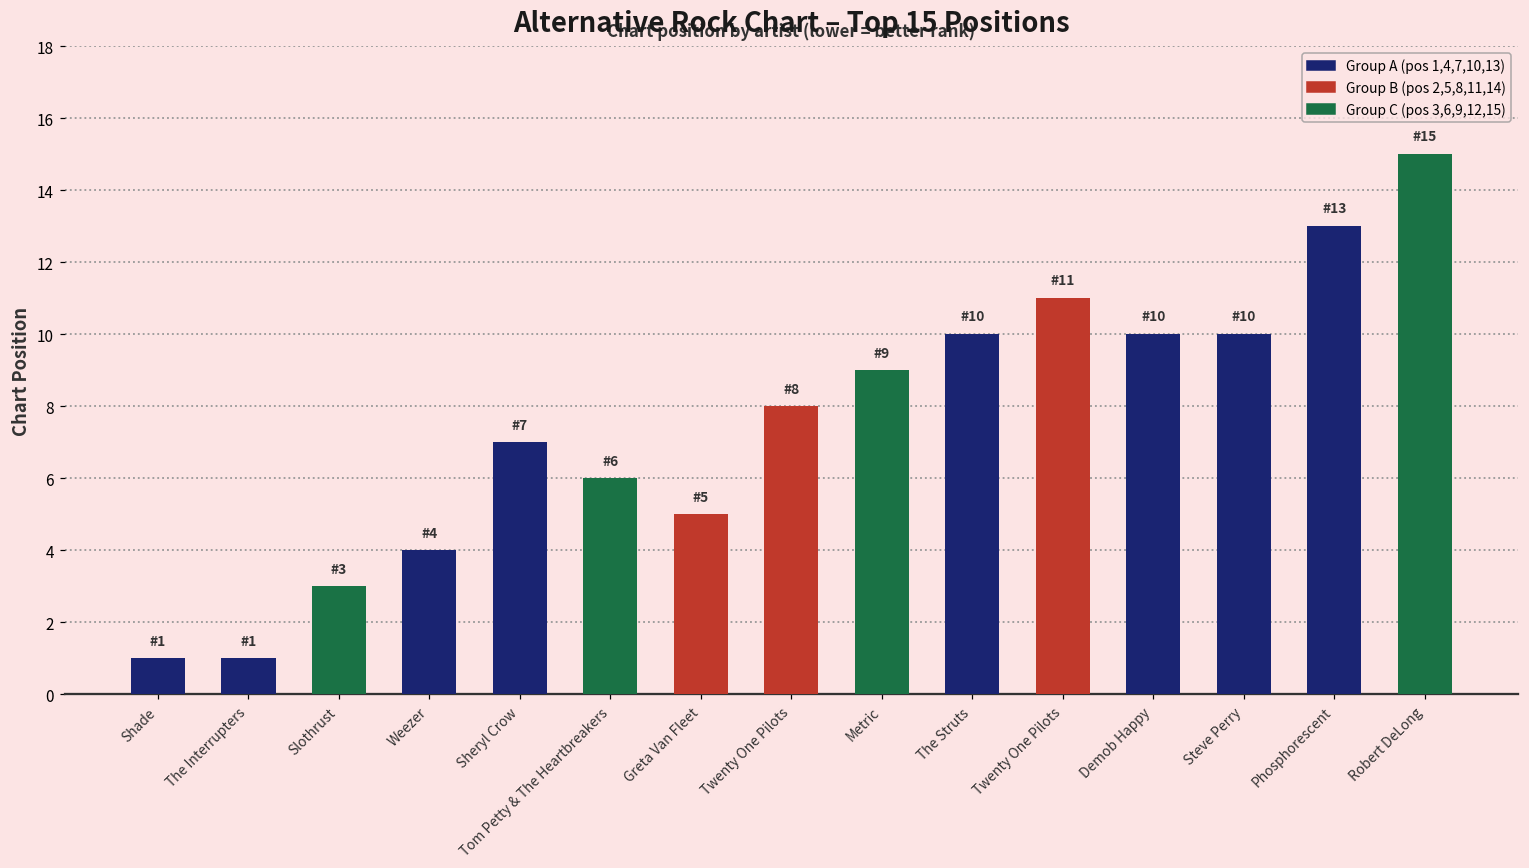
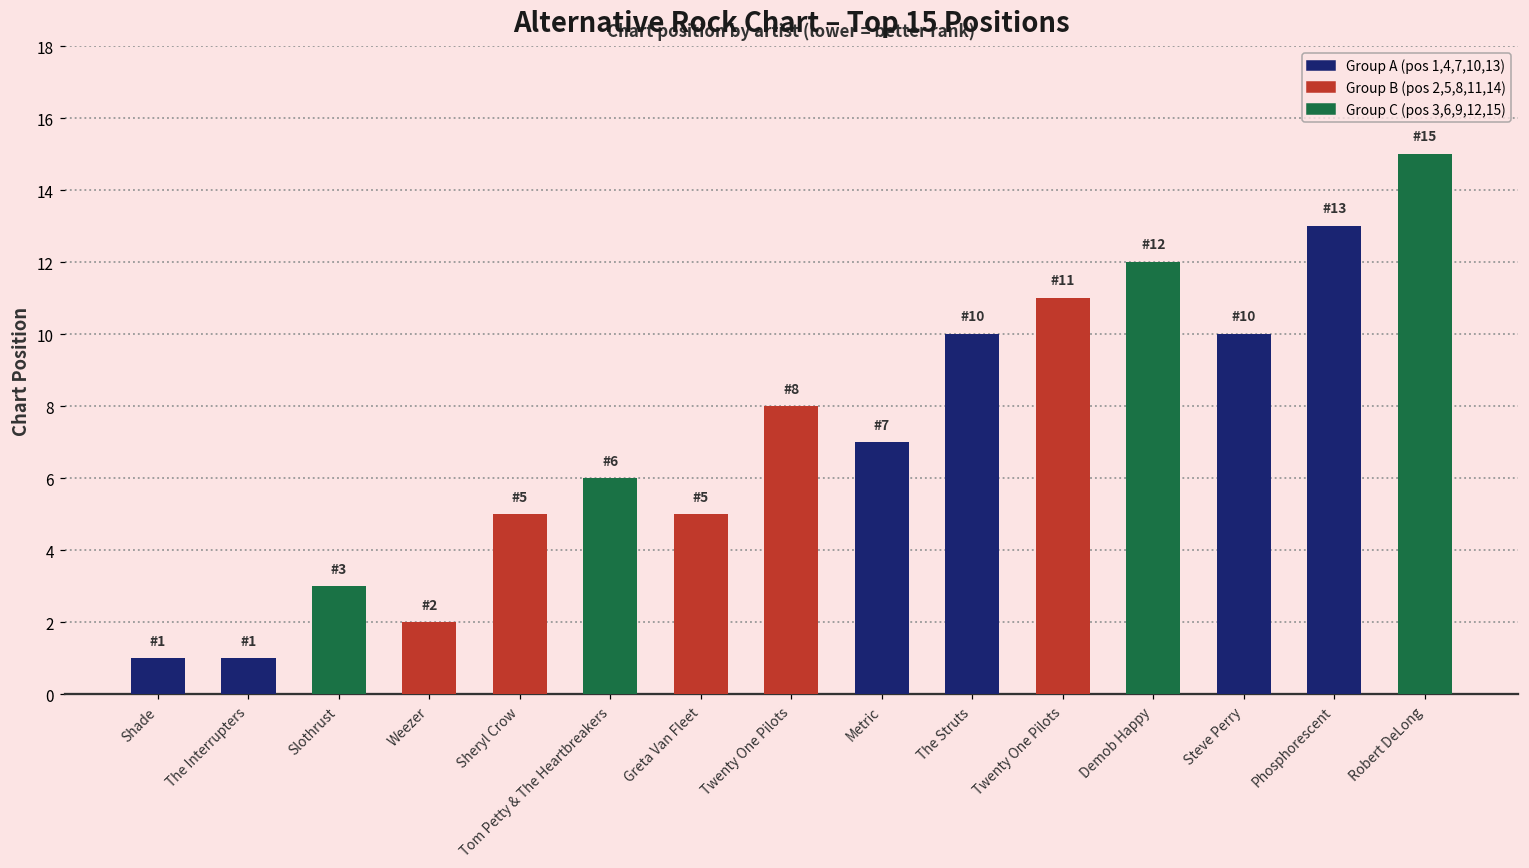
Weezer: 4 -> 2
Sheryl Crow: 7 -> 5
Metric: 9 -> 7
Demob Happy: 10 -> 12
